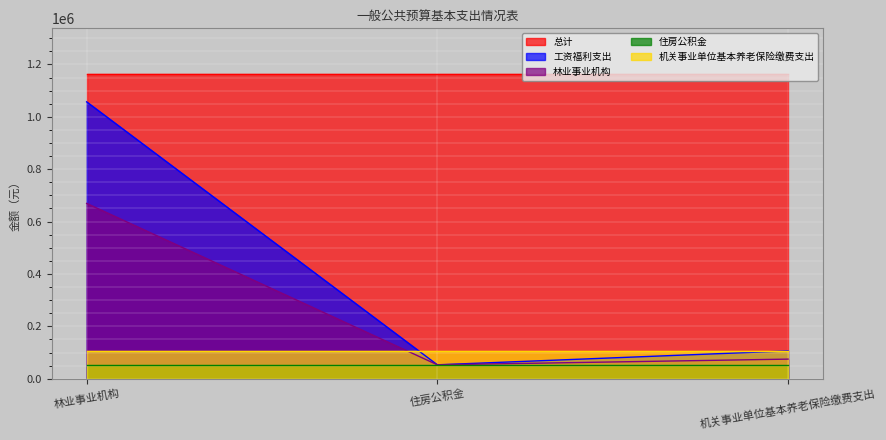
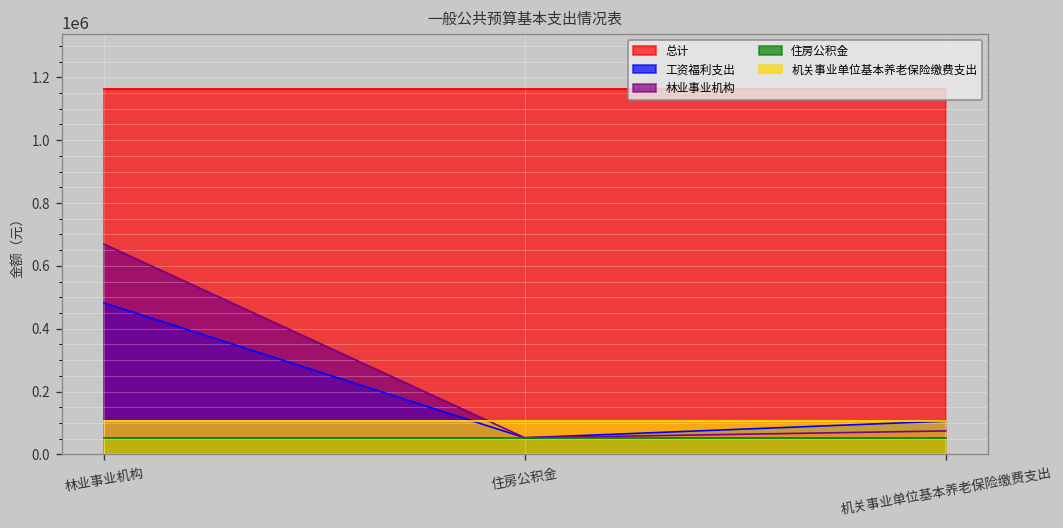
工资福利支出, 林业事业机构: 1060000 -> 480000
